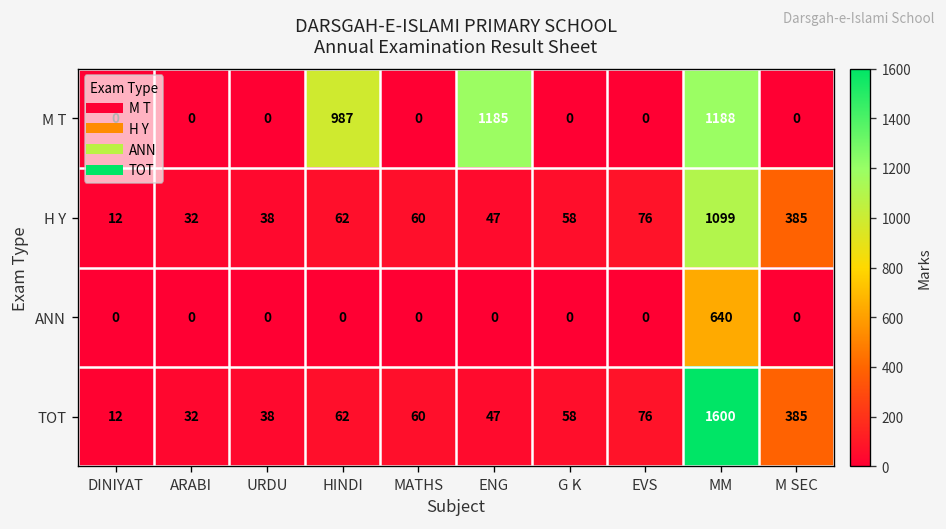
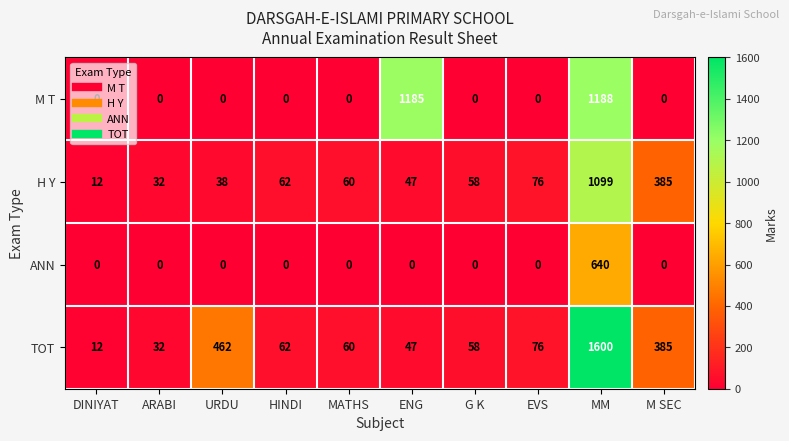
M T, HINDI: 987 -> 0
TOT, URDU: 38 -> 462
